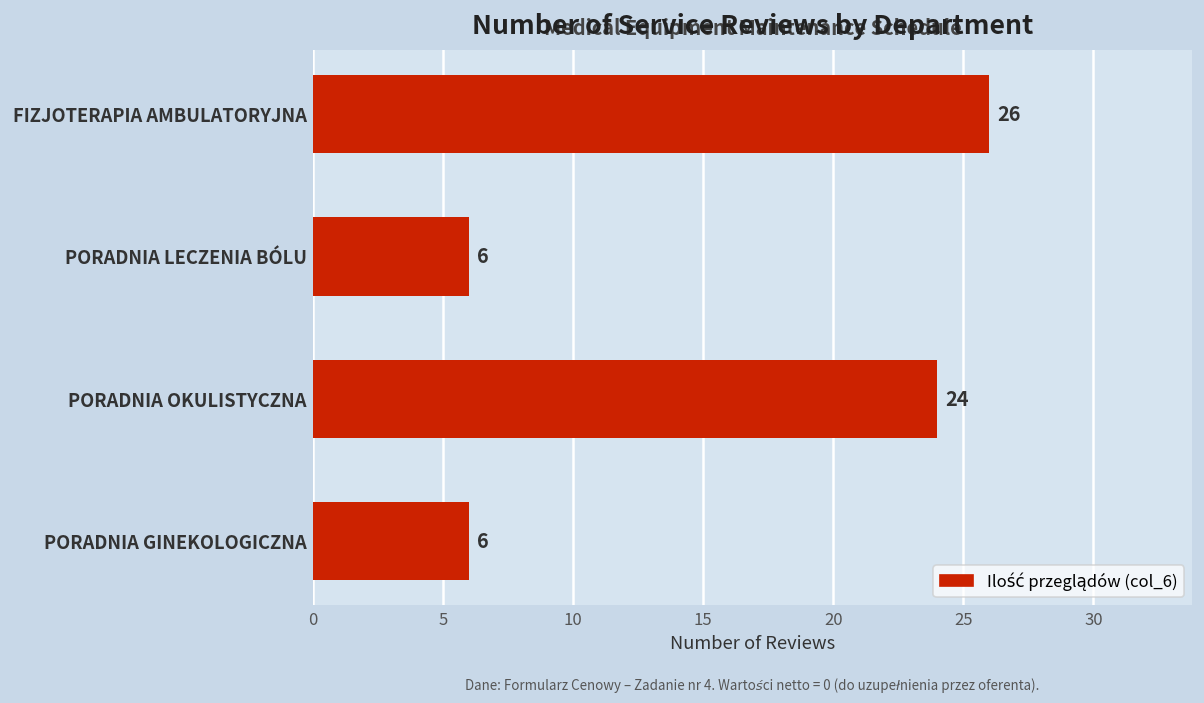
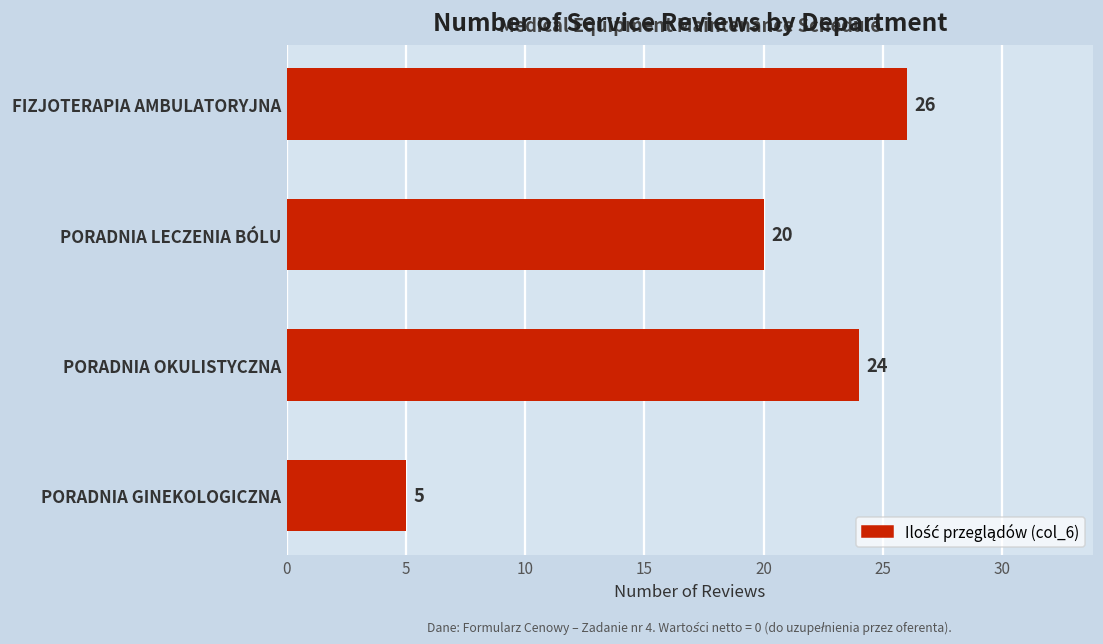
PORADNIA LECZENIA BÓLU: 6 -> 20
PORADNIA GINEKOLOGICZNA: 6 -> 5
